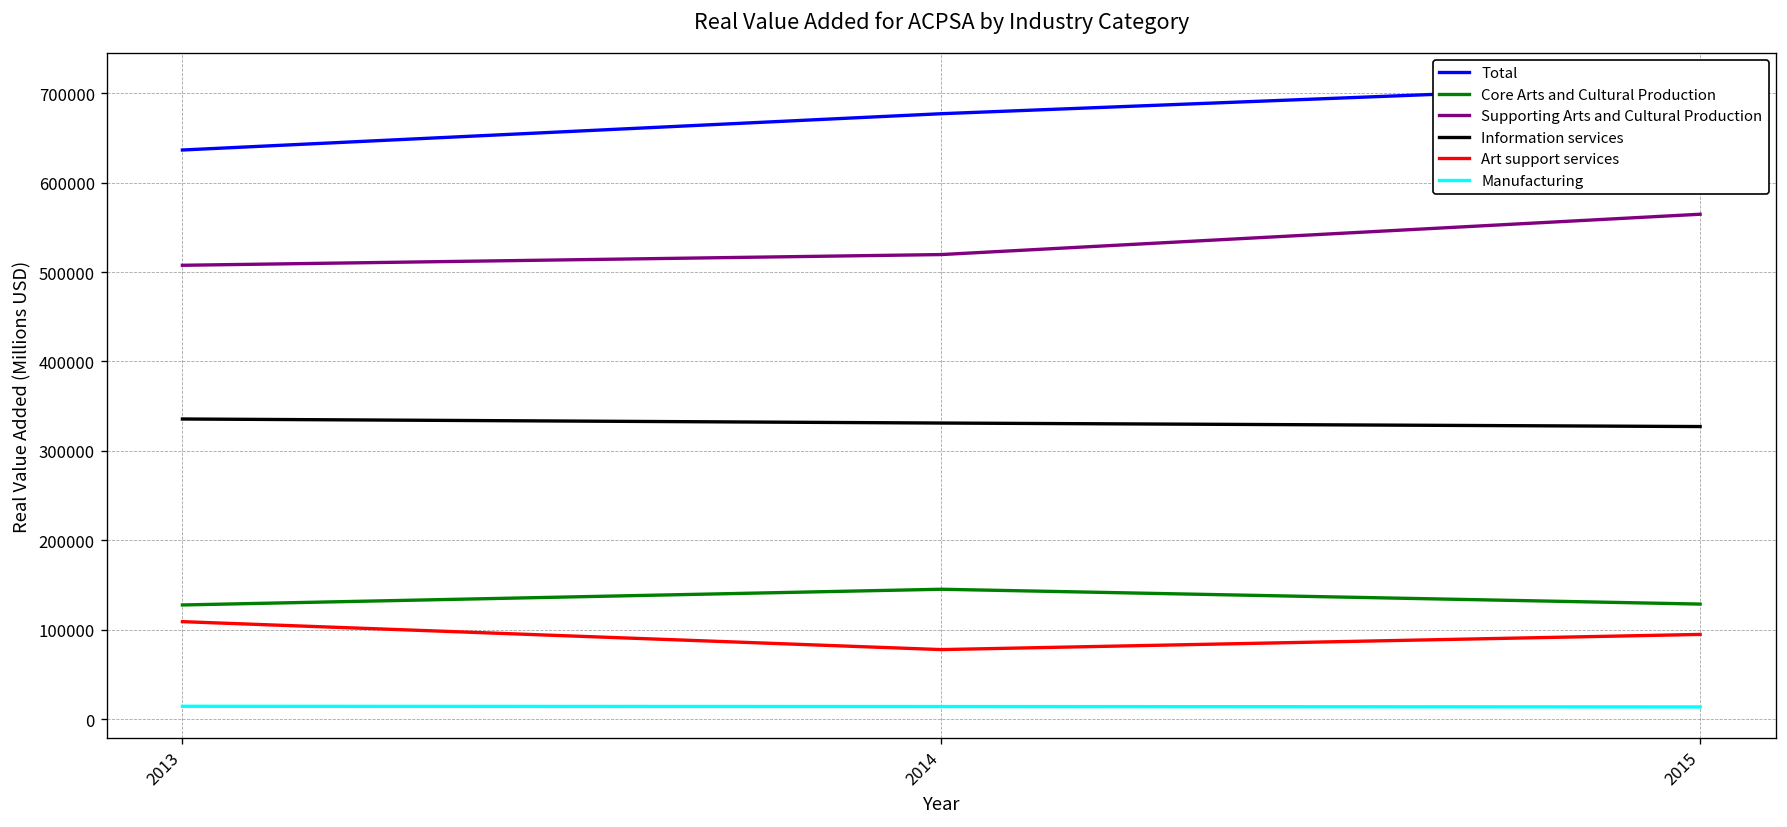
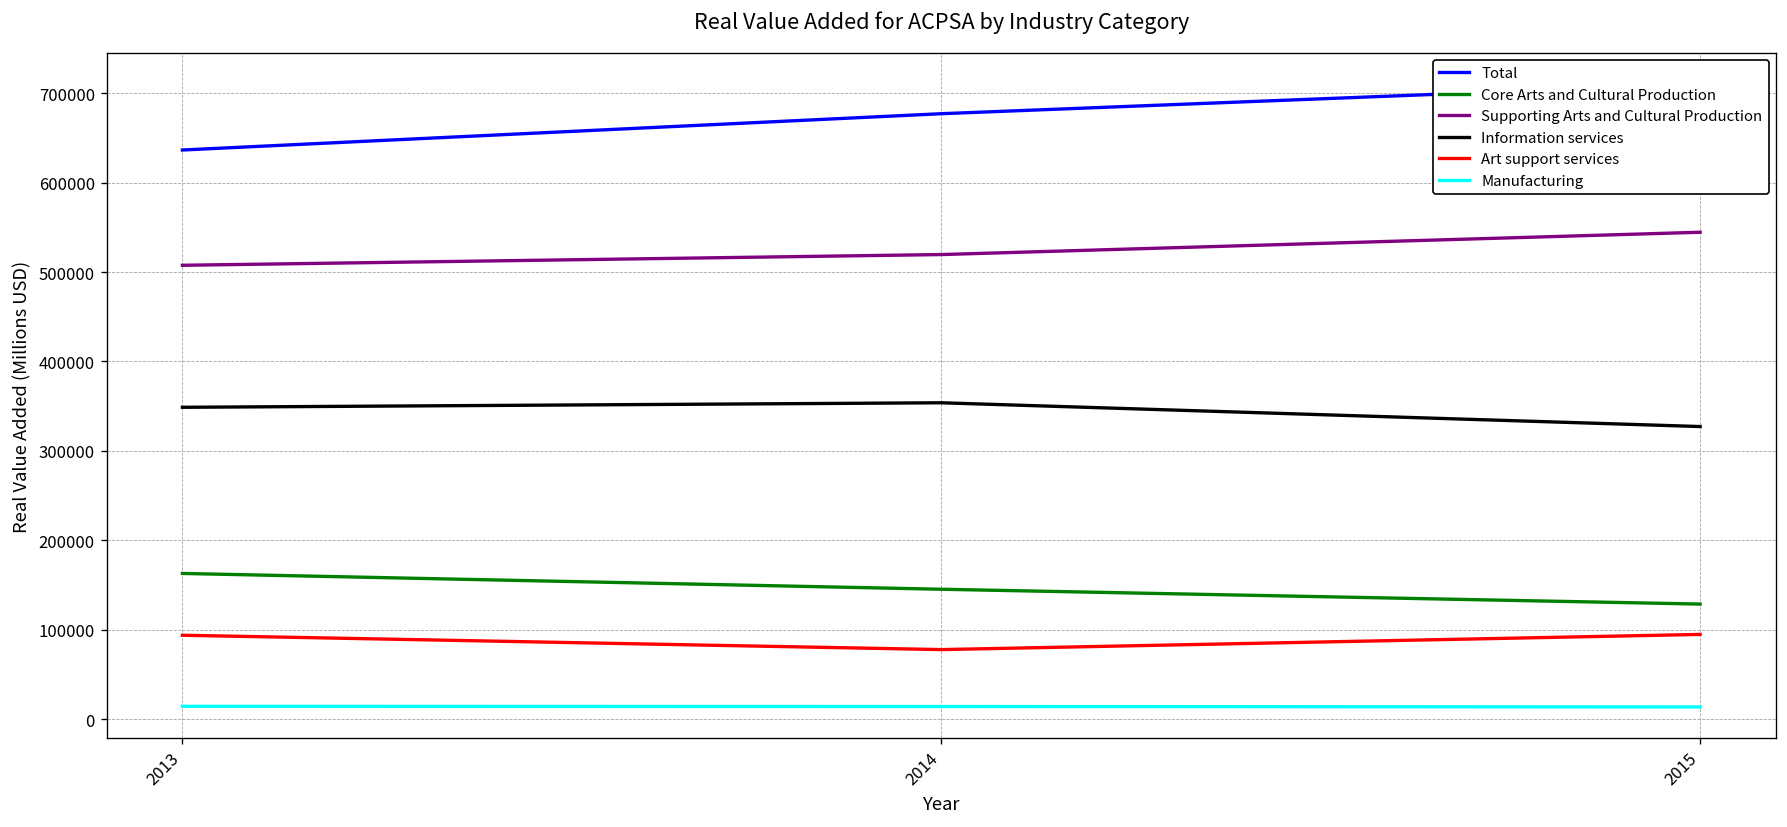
Core Arts and Cultural Production, 2013: 130000 -> 160000
Information services, 2013: 340000 -> 350000
Art support services, 2013: 110000 -> 90000
Information services, 2014: 330000 -> 350000
Supporting Arts and Cultural Production, 2015: 560000 -> 540000
